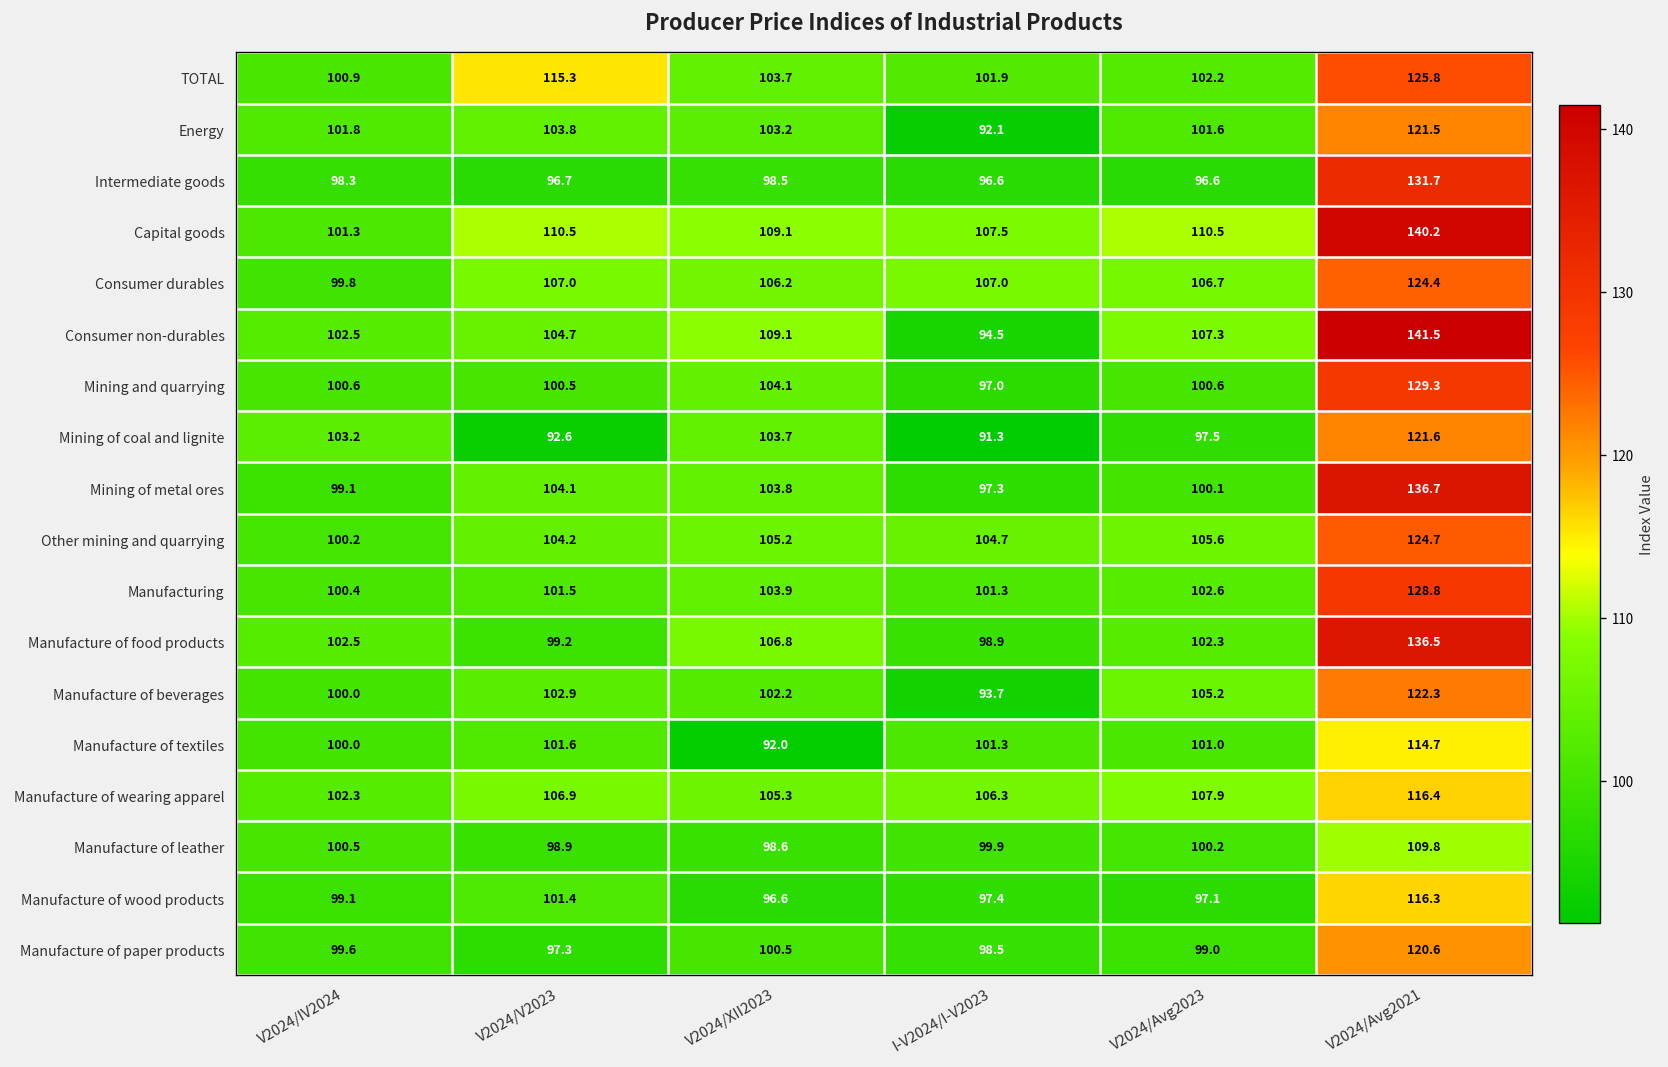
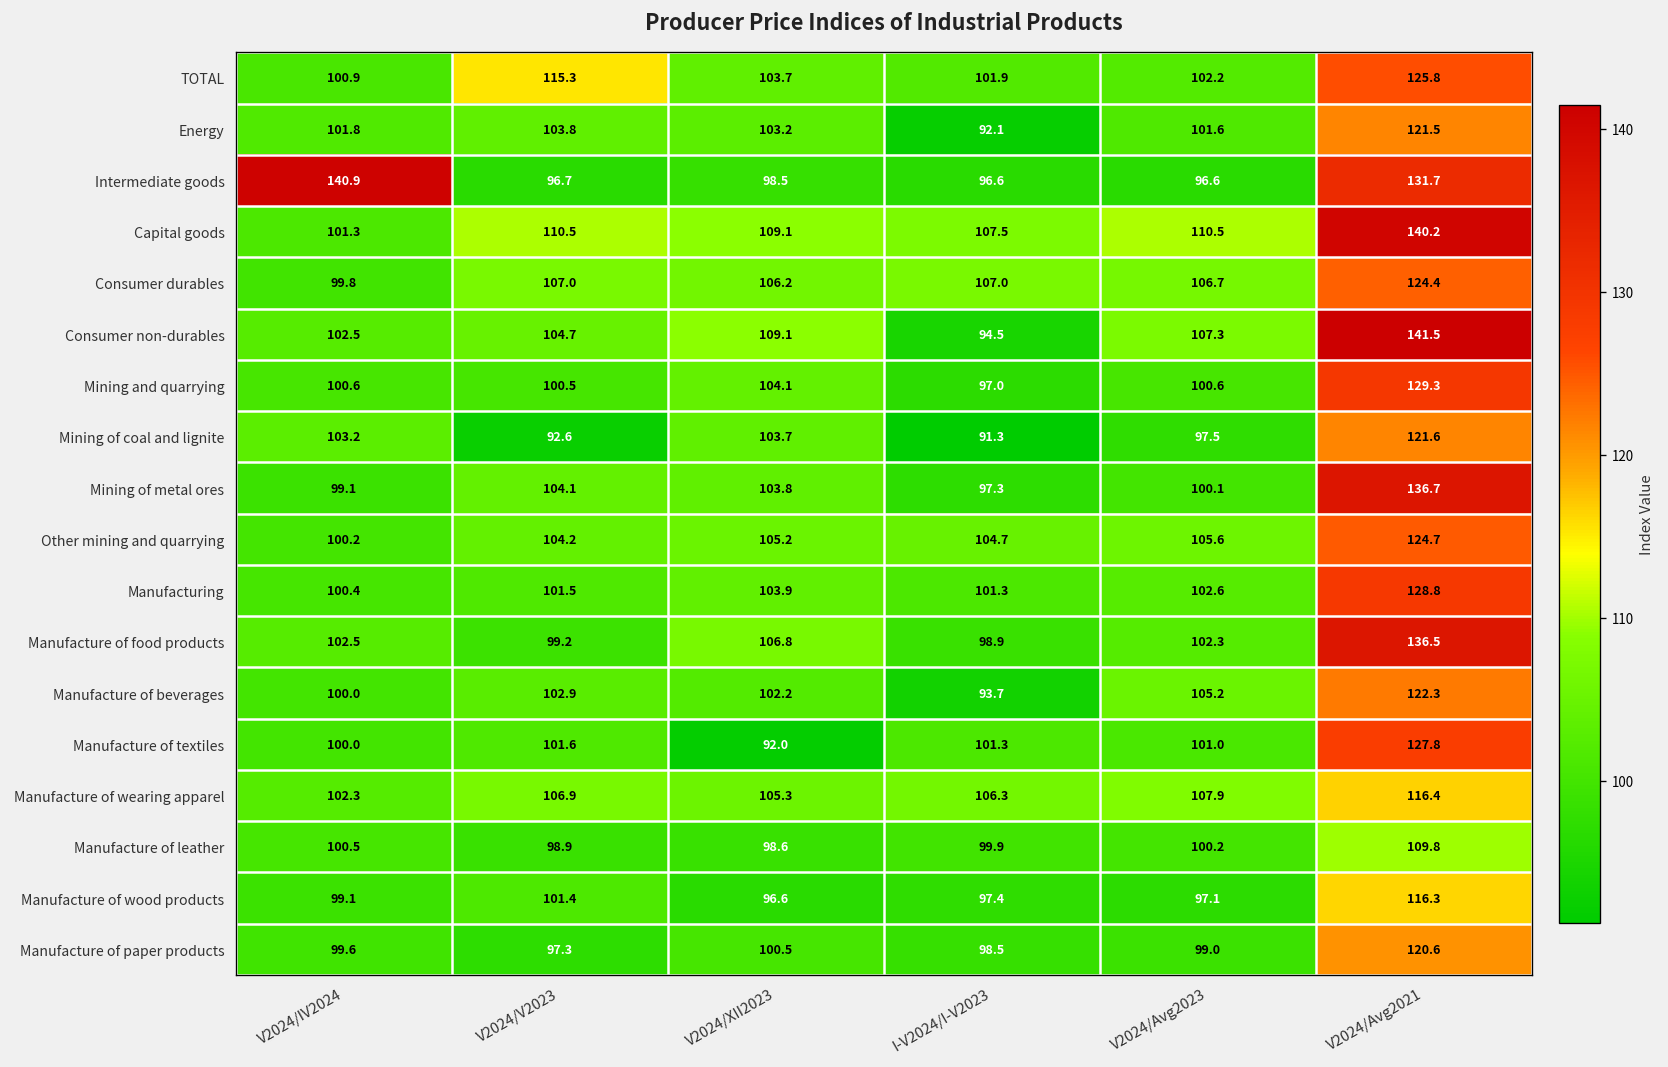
Intermediate goods, V2024/IV2024: 98.3 -> 140.9
Manufacture of textiles, V2024/Avg2021: 114.7 -> 127.8
